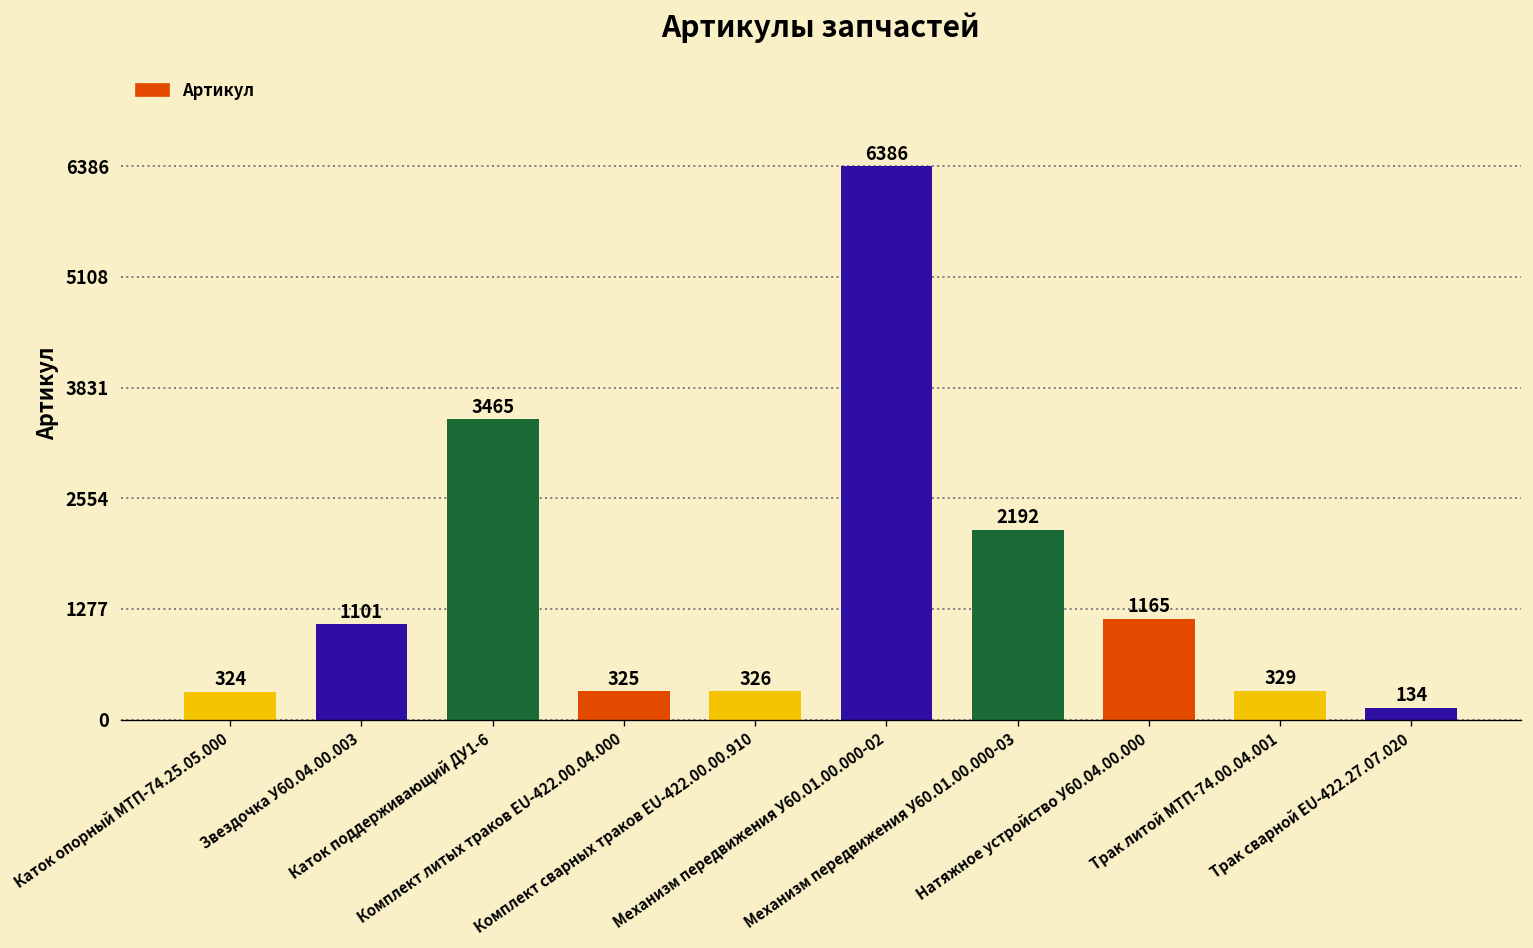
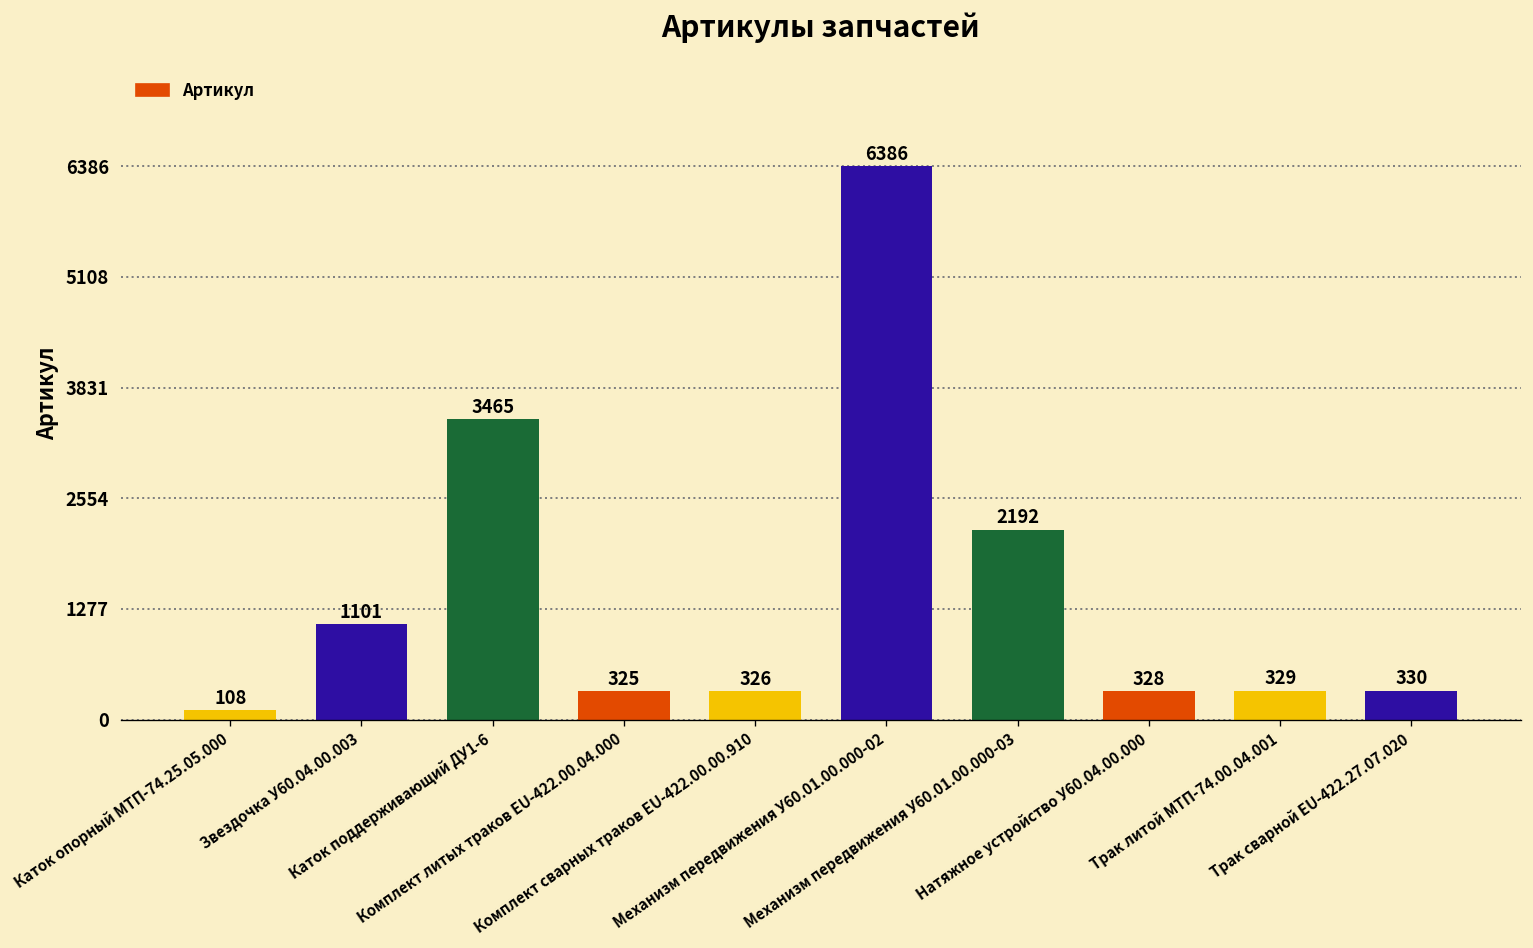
Каток опорный МТП-74.25.05.000: 324 -> 108
Натяжное устройство У60.04.00.000: 1165 -> 328
Трак сварной EU-422.27.07.020: 134 -> 330
